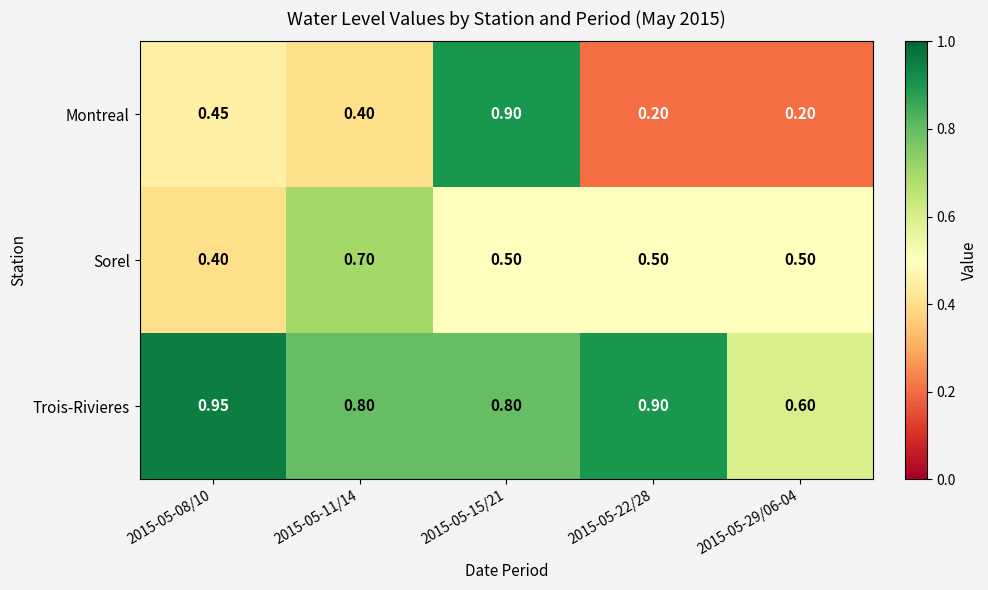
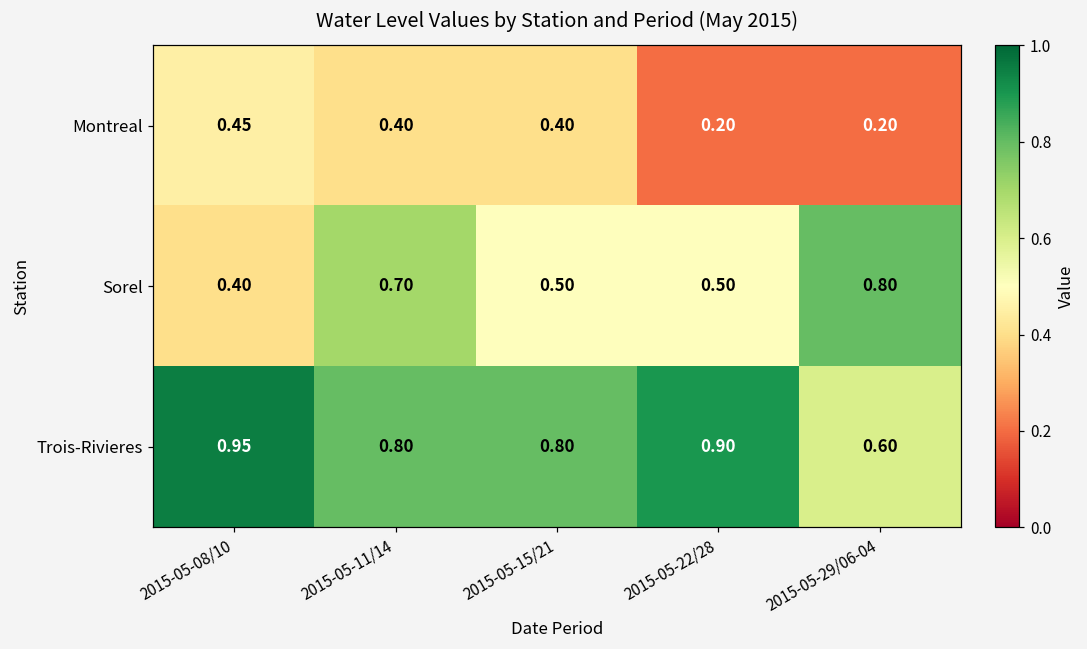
Montreal, 2015-05-15/21: 0.90 -> 0.40
Sorel, 2015-05-29/06-04: 0.50 -> 0.80
